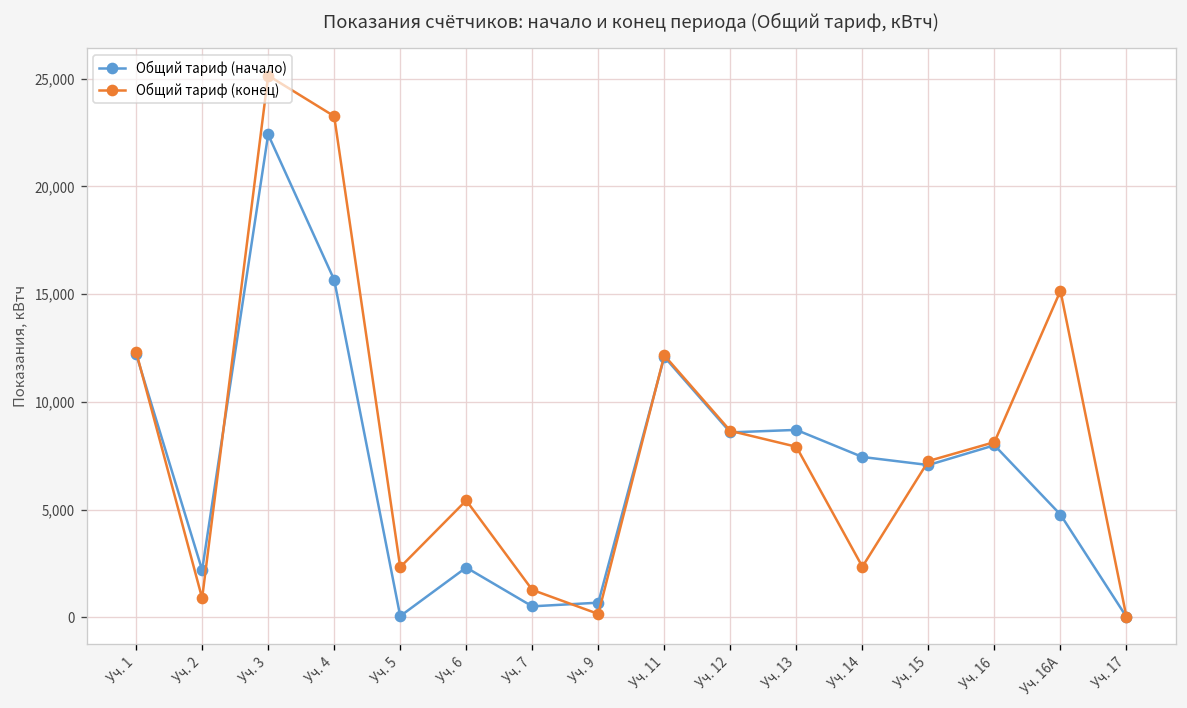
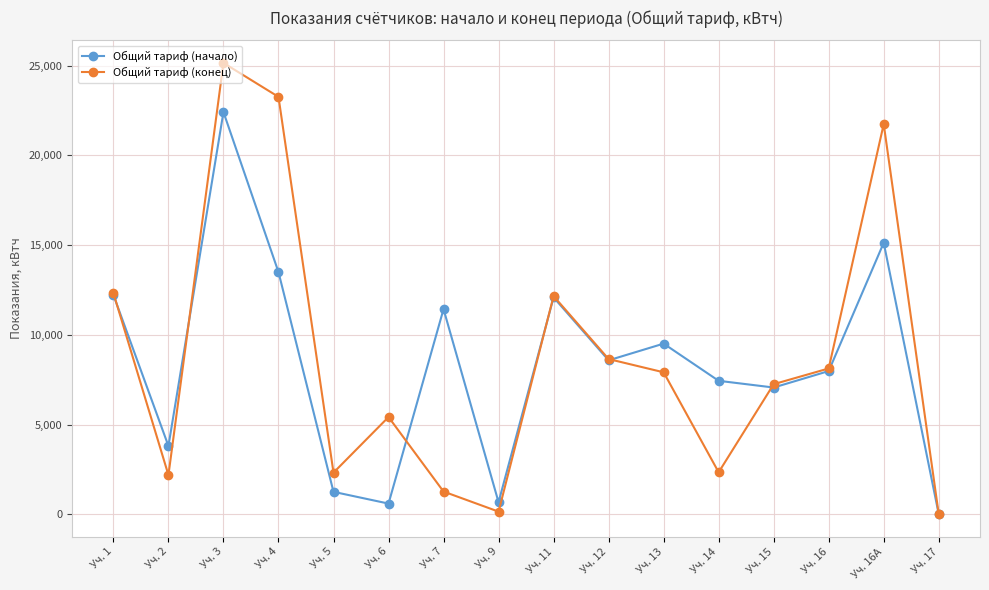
Общий тариф (начало), Уч. 2: 2,200 -> 3,800
Общий тариф (конец), Уч. 2: 900 -> 2,200
Общий тариф (начало), Уч. 4: 15,700 -> 13,500
Общий тариф (начало), Уч. 5: 100 -> 1,300
Общий тариф (начало), Уч. 6: 2,300 -> 600
Общий тариф (начало), Уч. 7: 500 -> 11,400
Общий тариф (начало), Уч. 13: 8,700 -> 9,500
Общий тариф (начало), Уч. 16А: 4,800 -> 15,100
Общий тариф (конец), Уч. 16А: 15,200 -> 21,700
